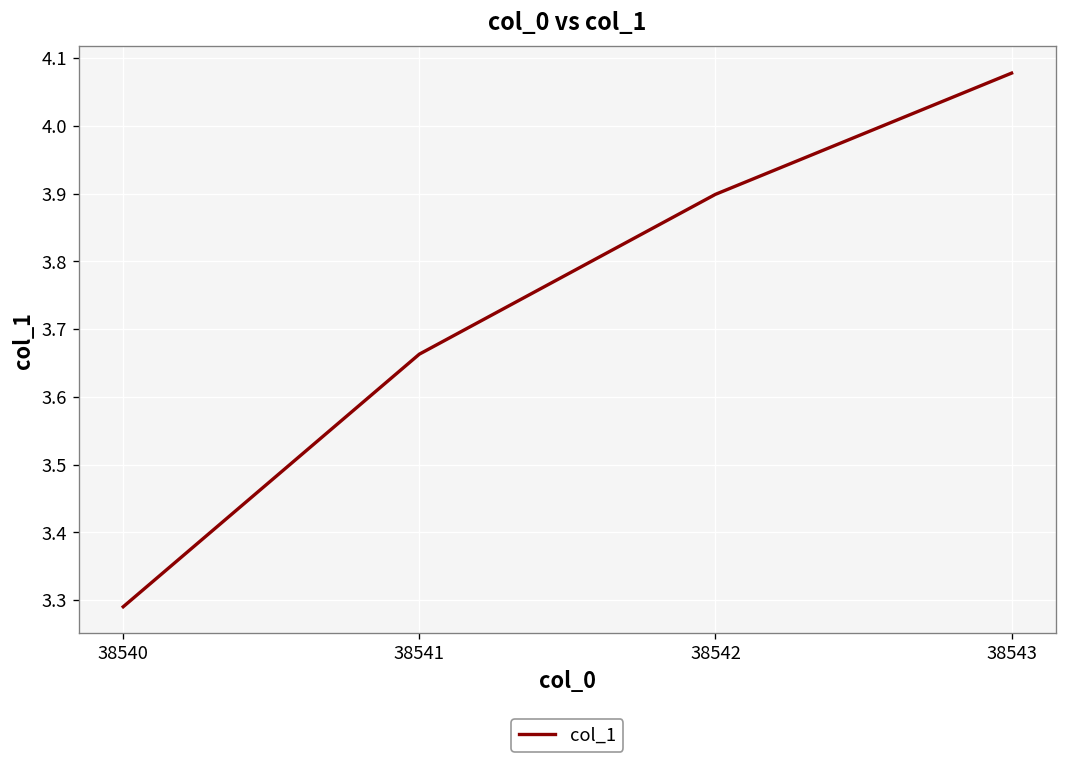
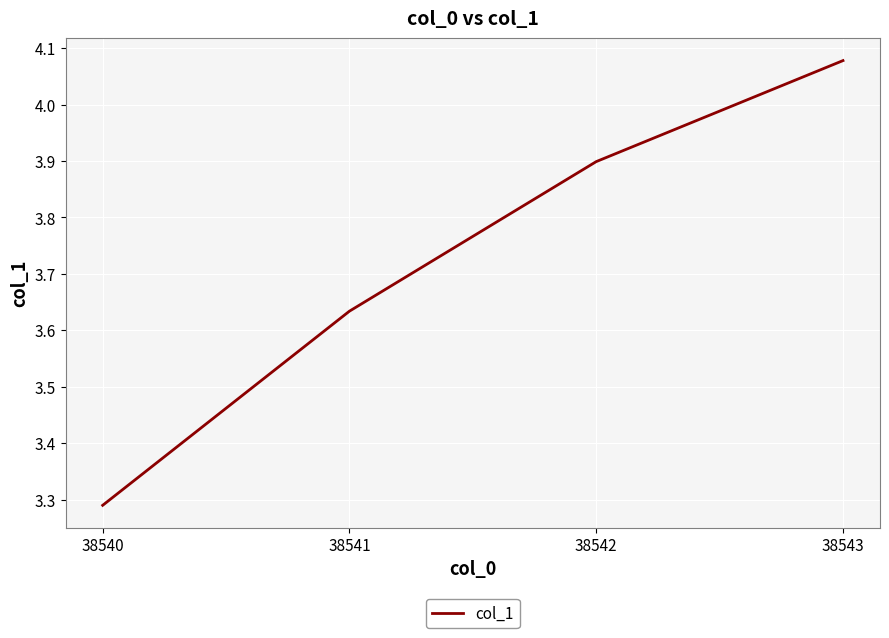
38541: 3.66 -> 3.63
